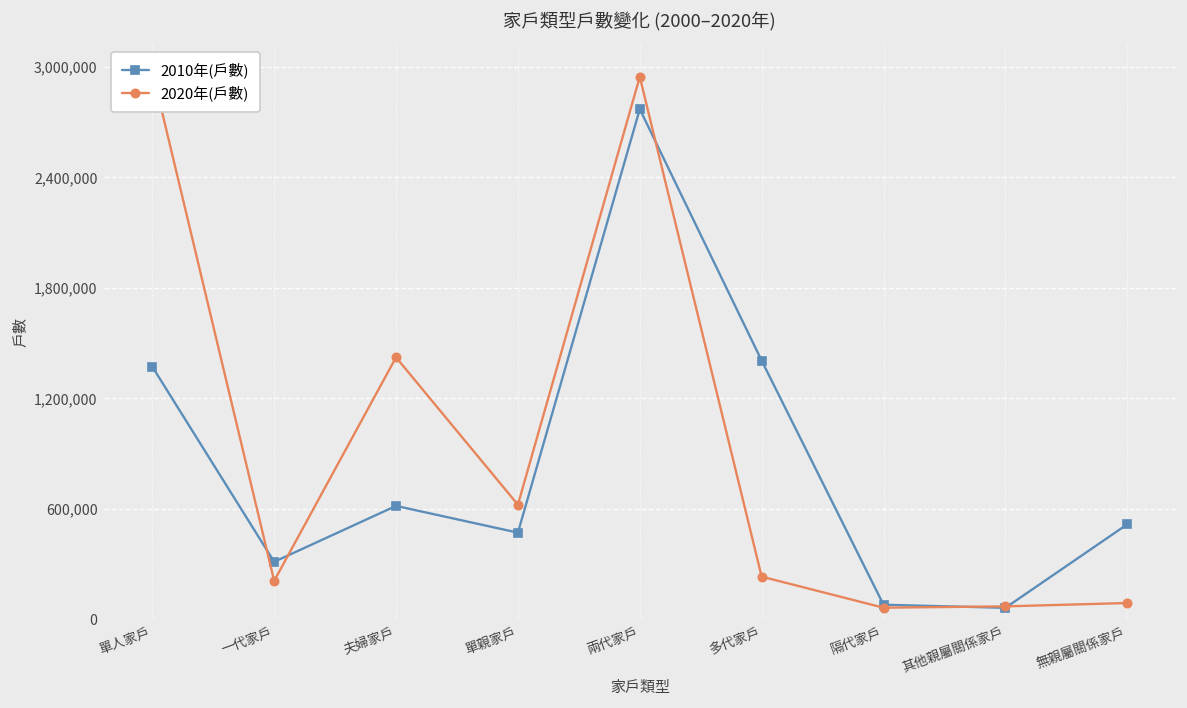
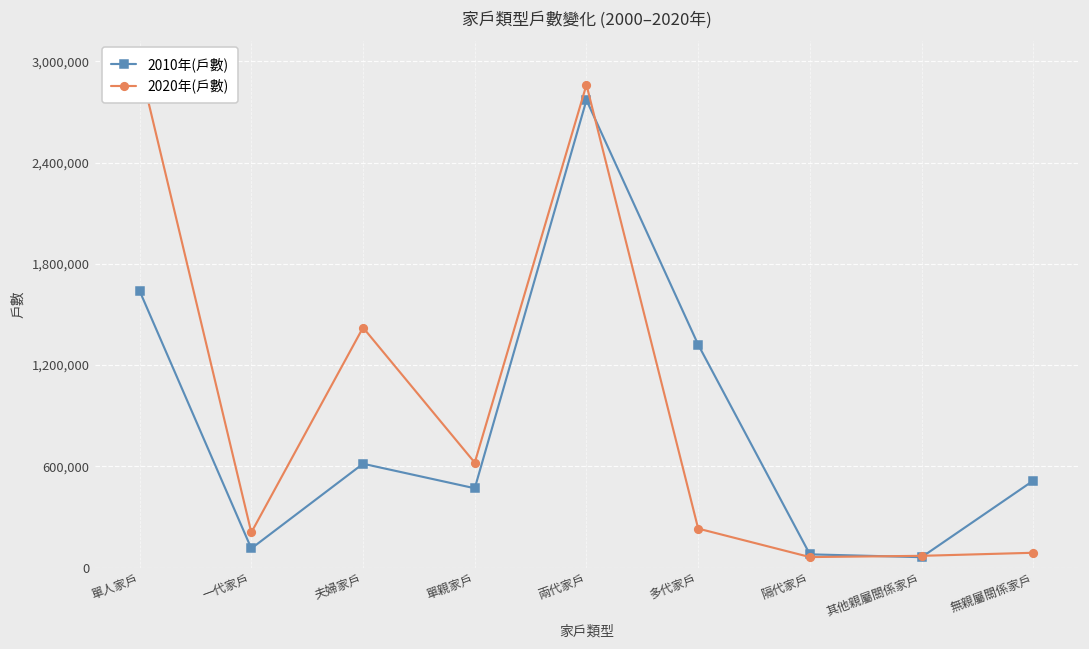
2010年(戶數), 單人家戶: 1,370,000 -> 1,640,000
2010年(戶數), 一代家戶: 310,000 -> 110,000
2020年(戶數), 兩代家戶: 2,950,000 -> 2,860,000
2010年(戶數), 多代家戶: 1,400,000 -> 1,320,000
